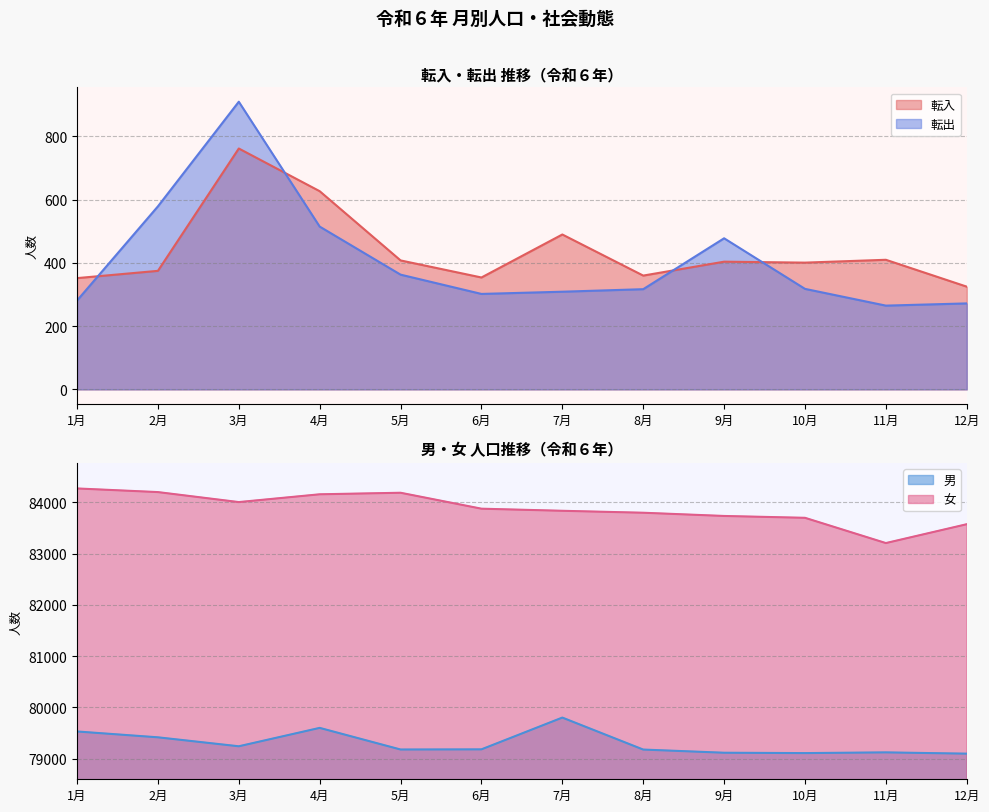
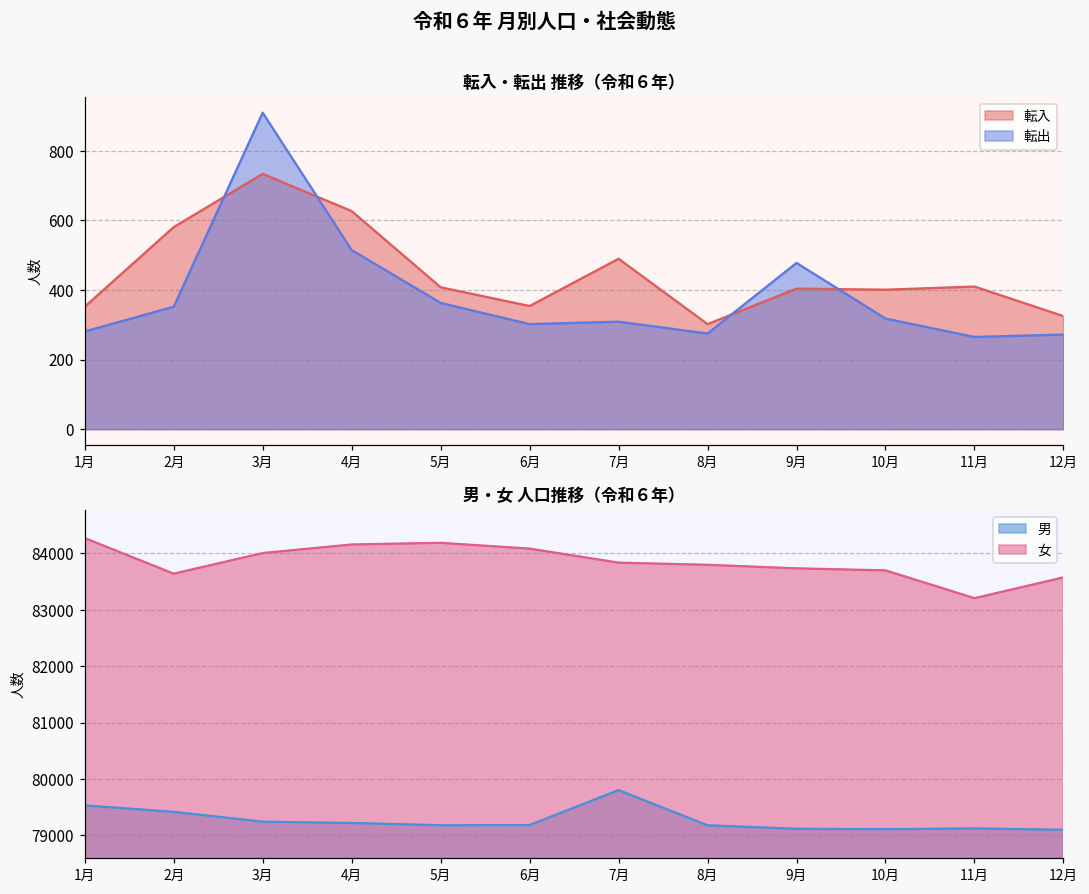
転入・転出 推移（令和６年）, 転入, 2月: 380 -> 580
転入・転出 推移（令和６年）, 転出, 2月: 580 -> 350
転入・転出 推移（令和６年）, 転入, 3月: 760 -> 730
転入・転出 推移（令和６年）, 転入, 8月: 360 -> 300
転入・転出 推移（令和６年）, 転出, 8月: 320 -> 280
男・女 人口推移（令和６年）, 女, 2月: 84200 -> 83600
男・女 人口推移（令和６年）, 男, 4月: 79600 -> 79200
男・女 人口推移（令和６年）, 女, 6月: 83900 -> 84100
